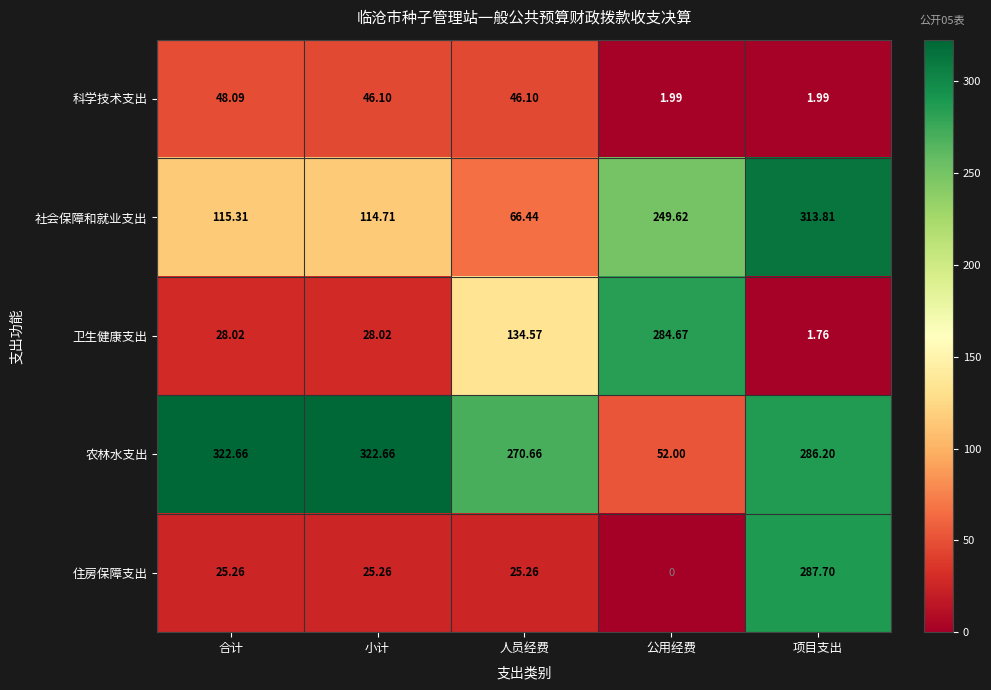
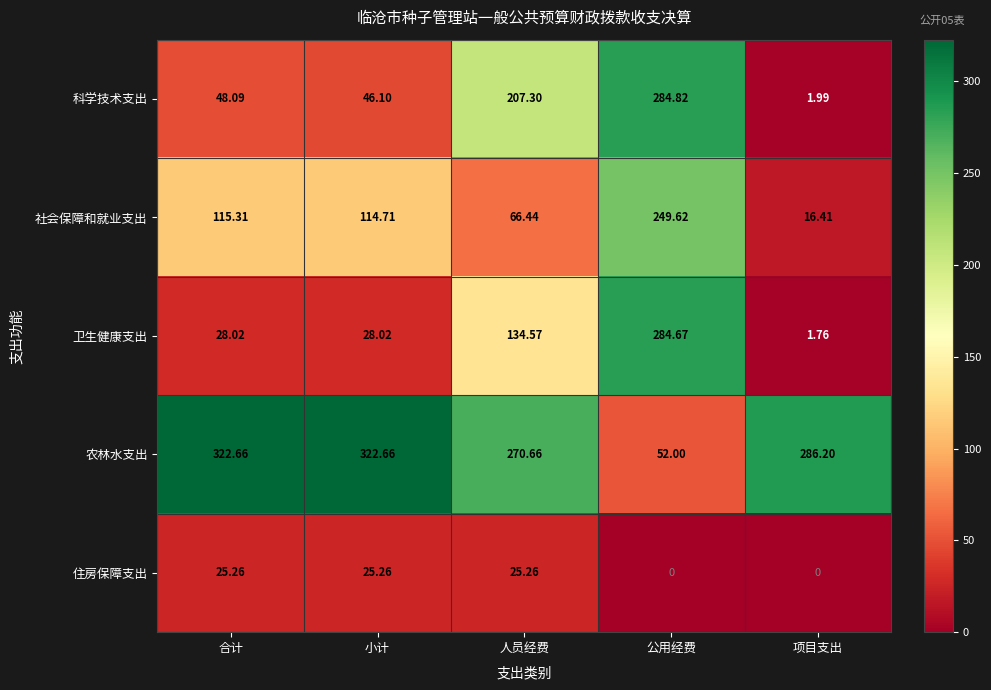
科学技术支出, 人员经费: 46.10 -> 207.30
科学技术支出, 公用经费: 1.99 -> 284.82
社会保障和就业支出, 项目支出: 313.81 -> 16.41
住房保障支出, 项目支出: 287.70 -> 0
